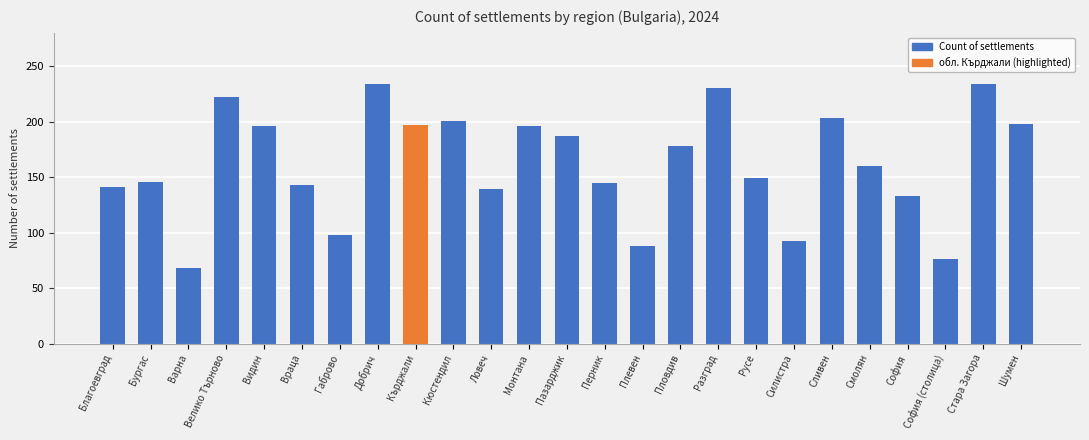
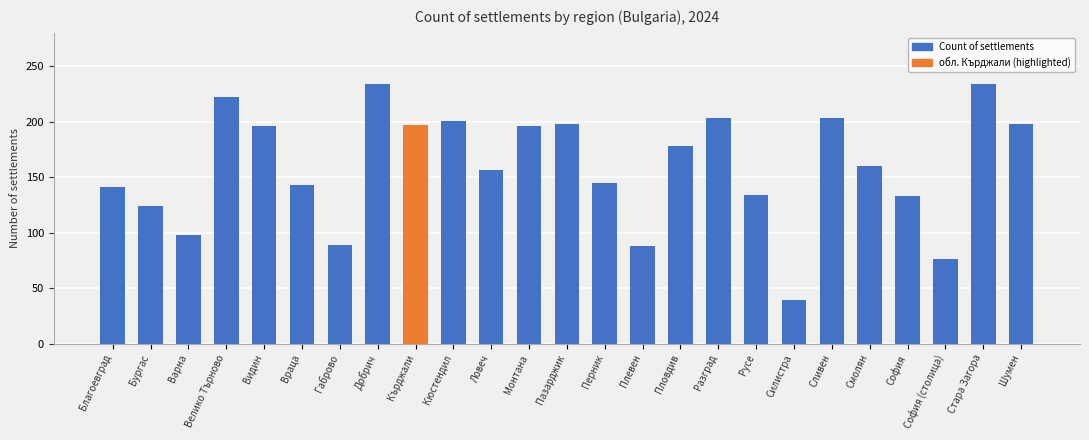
Бургас: 146 -> 124
Варна: 68 -> 98
Габрово: 98 -> 89
Ловеч: 139 -> 156
Пазарджик: 187 -> 198
Разград: 230 -> 203
Русе: 149 -> 134
Силистра: 92 -> 39
